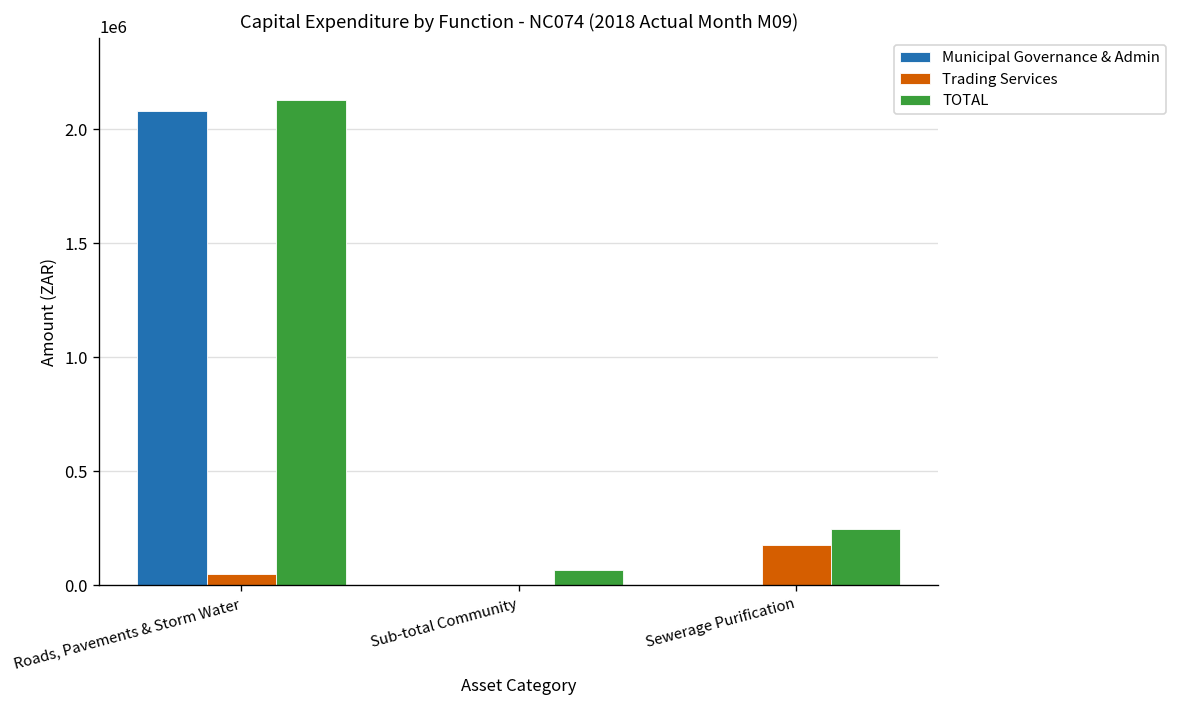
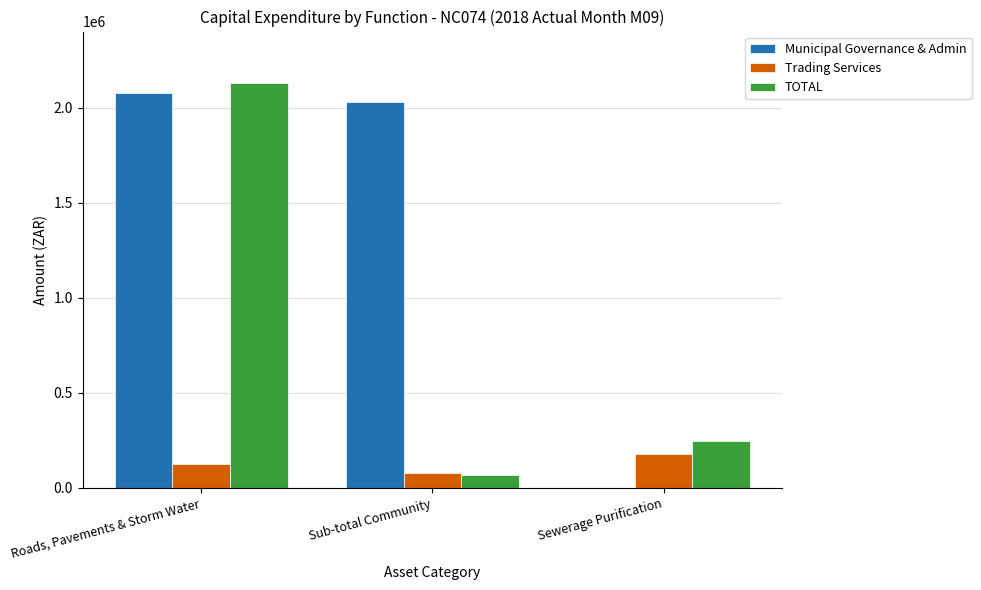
Trading Services, Roads, Pavements & Storm Water: 50000 -> 120000
Municipal Governance & Admin, Sub-total Community: 0 -> 2030000
Trading Services, Sub-total Community: 0 -> 80000
